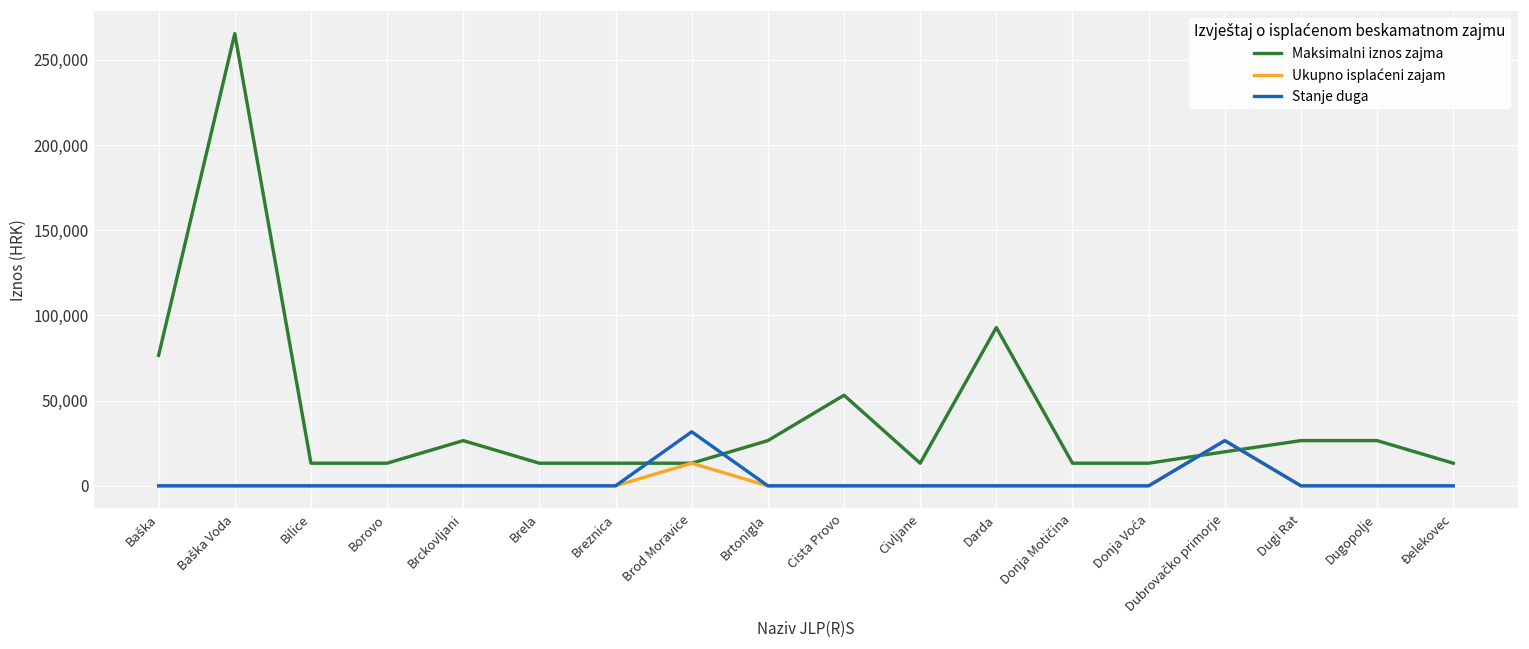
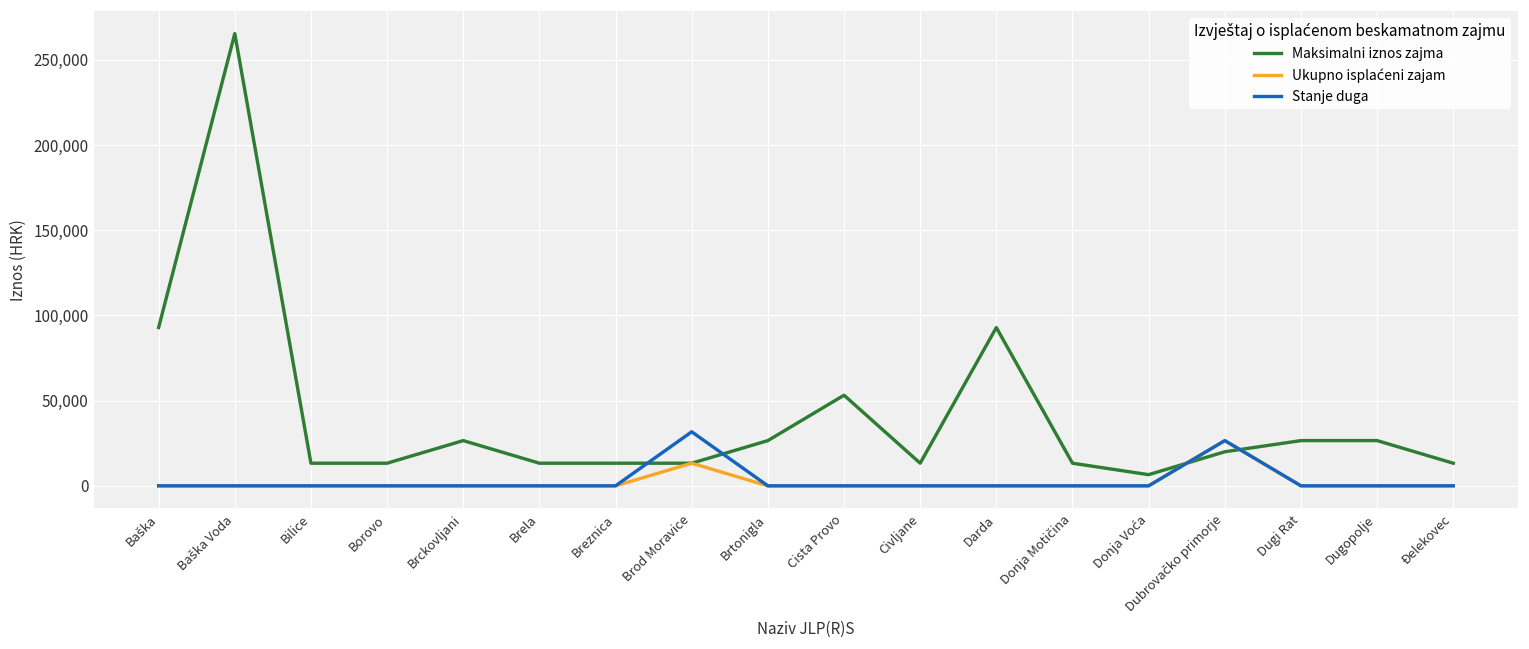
Maksimalni iznos zajma, Baška: 77,000 -> 93,000
Maksimalni iznos zajma, Donja Voća: 13,000 -> 7,000
